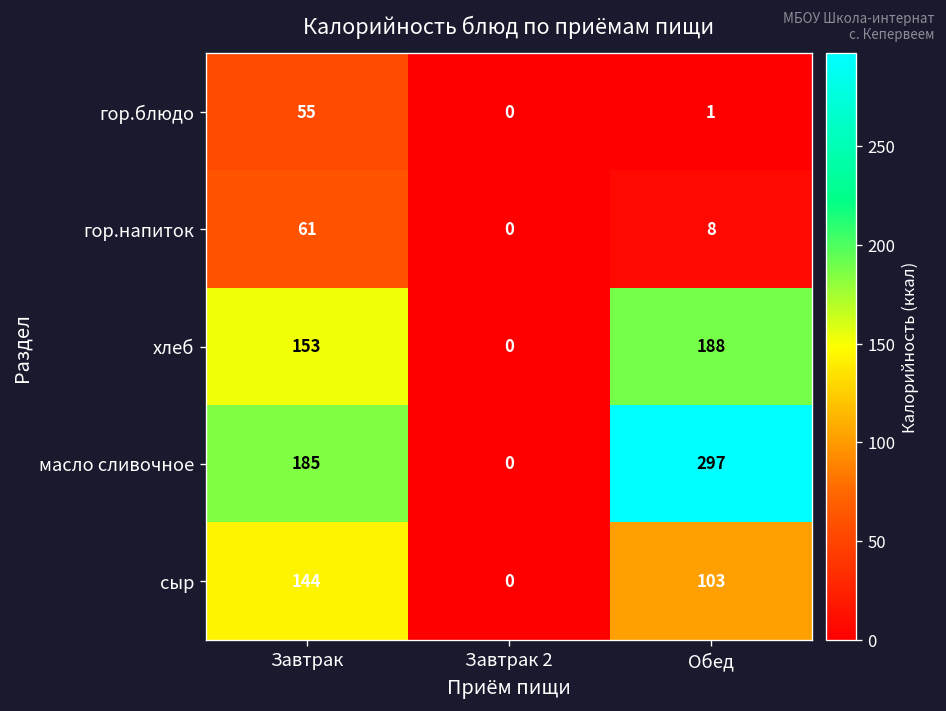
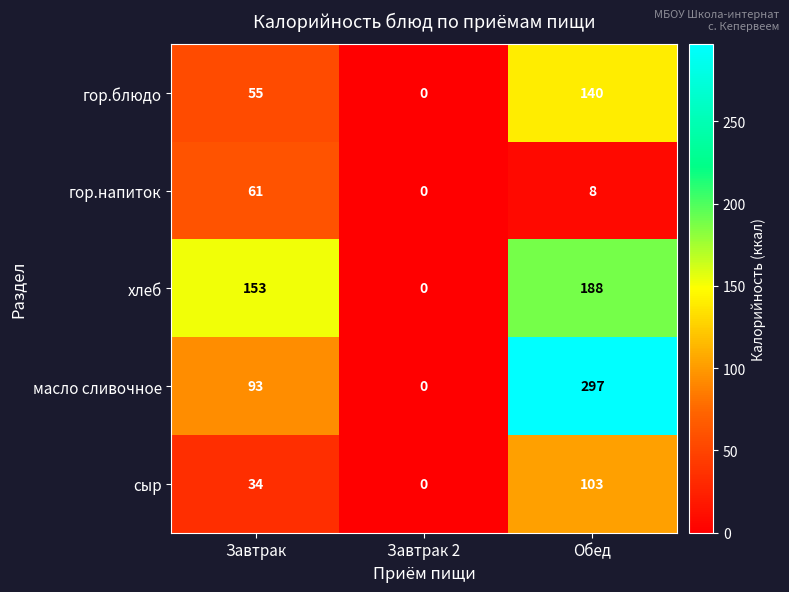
гор.блюдо, Обед: 1 -> 140
масло сливочное, Завтрак: 185 -> 93
сыр, Завтрак: 144 -> 34
